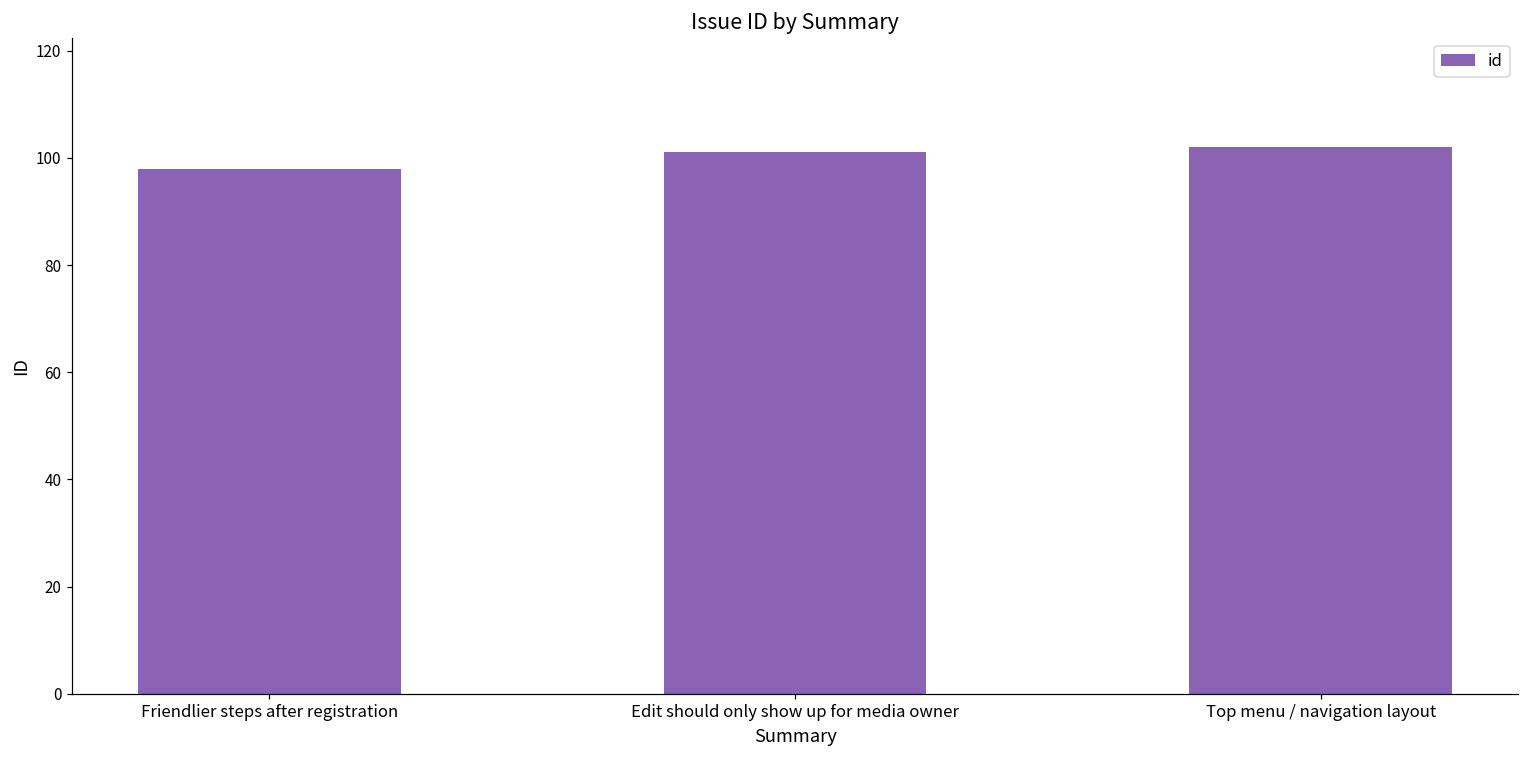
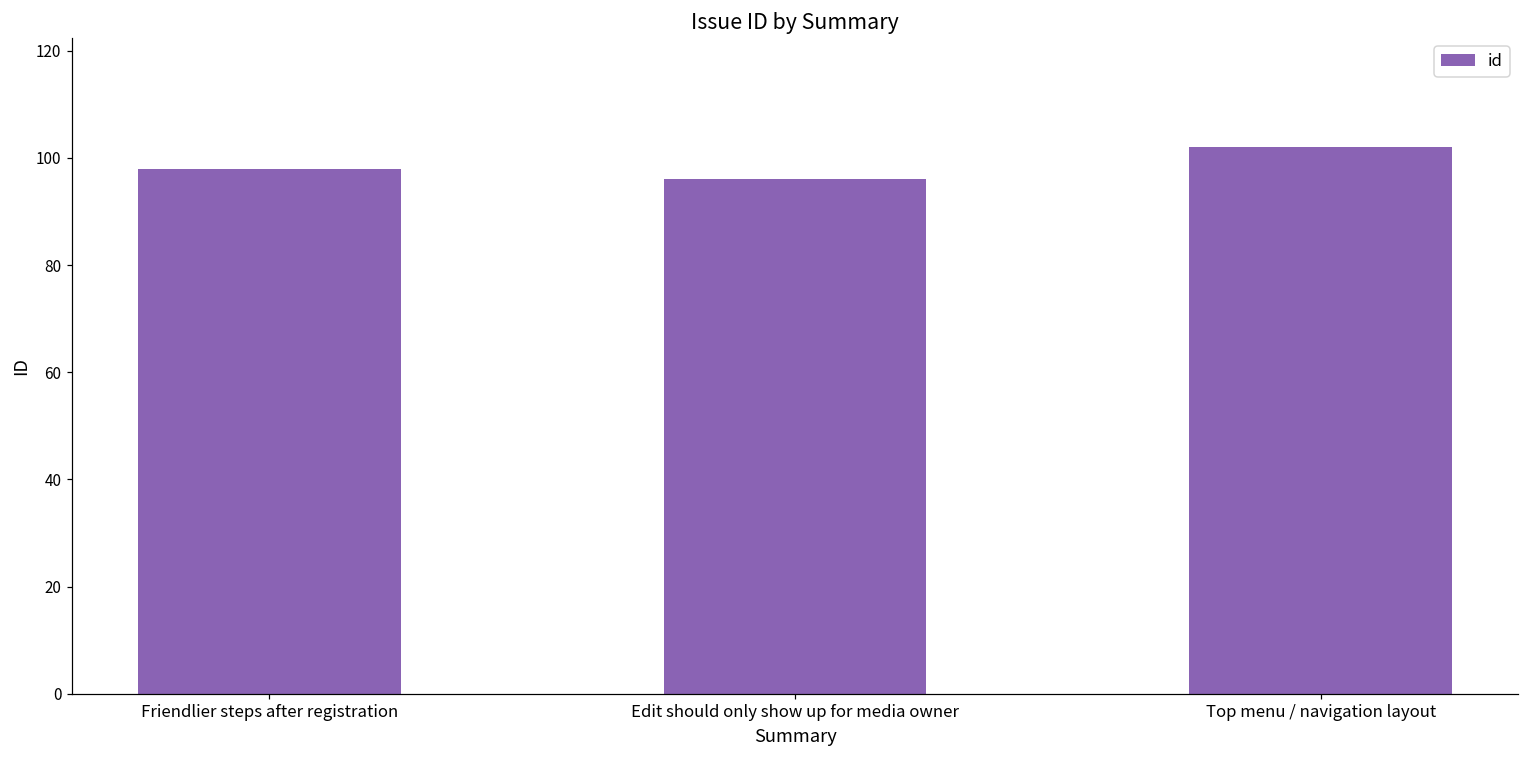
Edit should only show up for media owner: 101 -> 96
